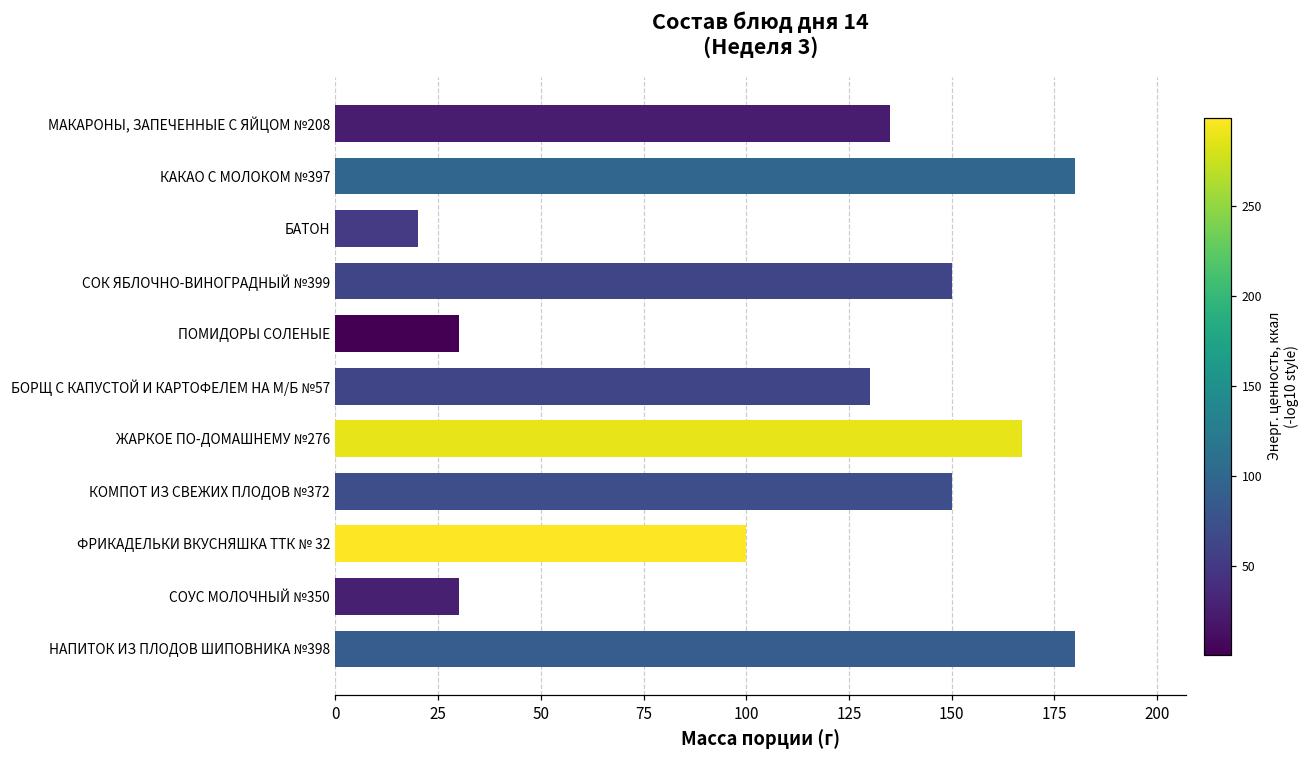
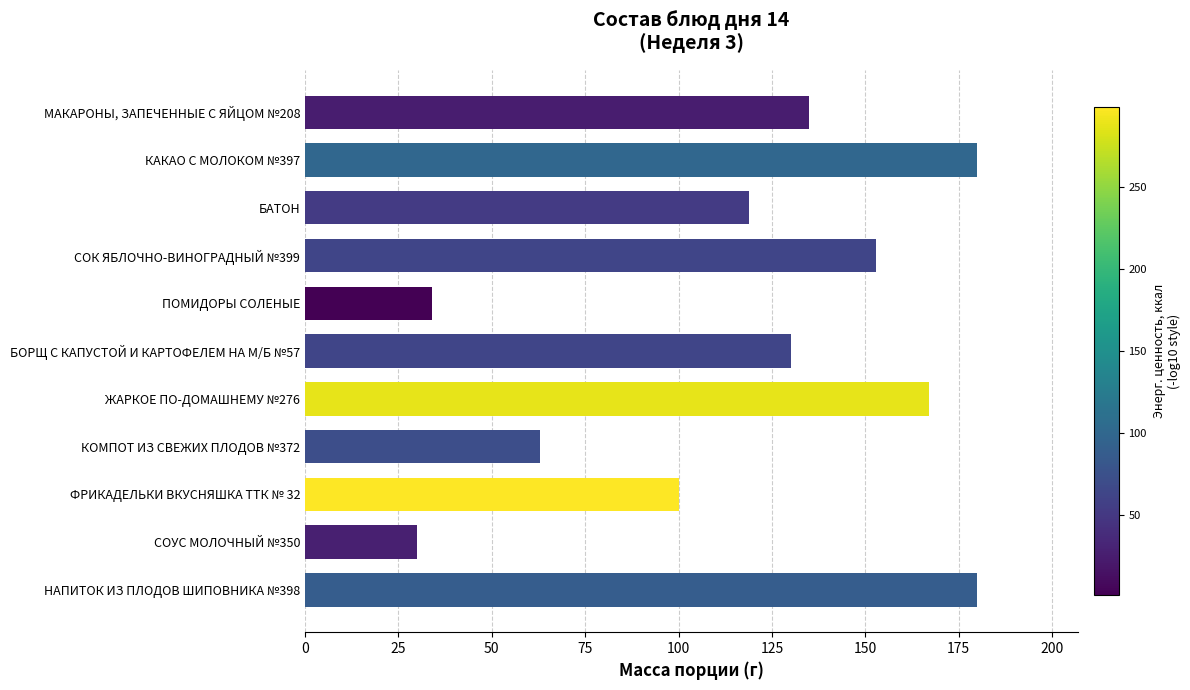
БАТОН: 20 -> 119
СОК ЯБЛОЧНО-ВИНОГРАДНЫЙ №399: 150 -> 153
ПОМИДОРЫ СОЛЕНЫЕ: 30 -> 34
КОМПОТ ИЗ СВЕЖИХ ПЛОДОВ №372: 150 -> 63
